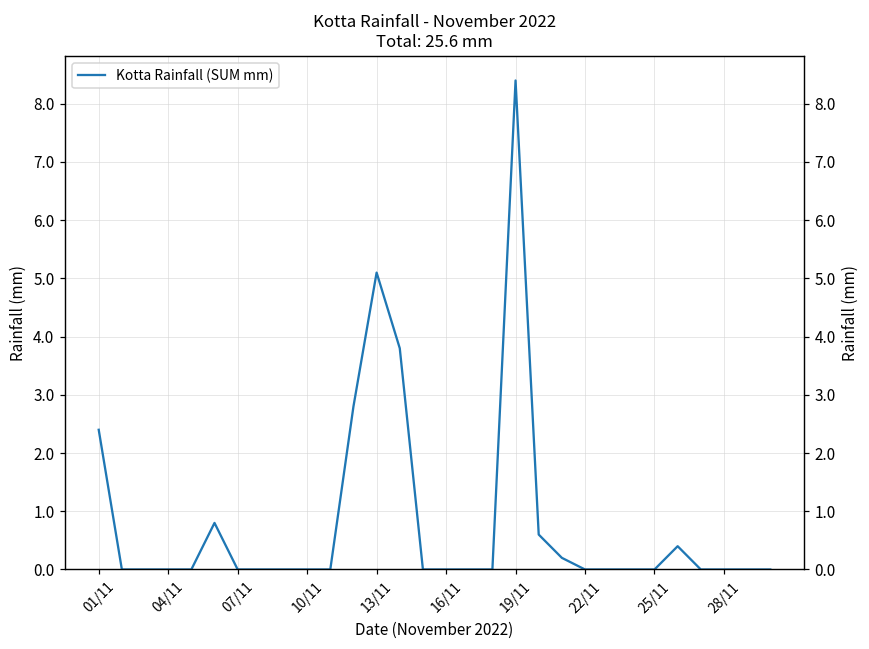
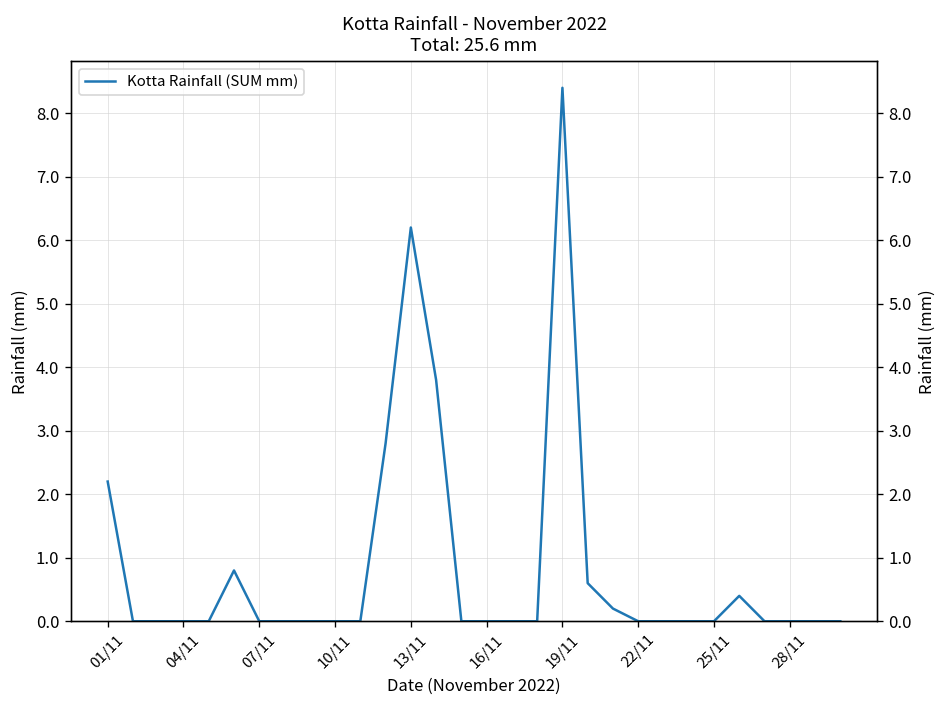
01/11: 2.4 -> 2.2
13/11: 5.1 -> 6.2
